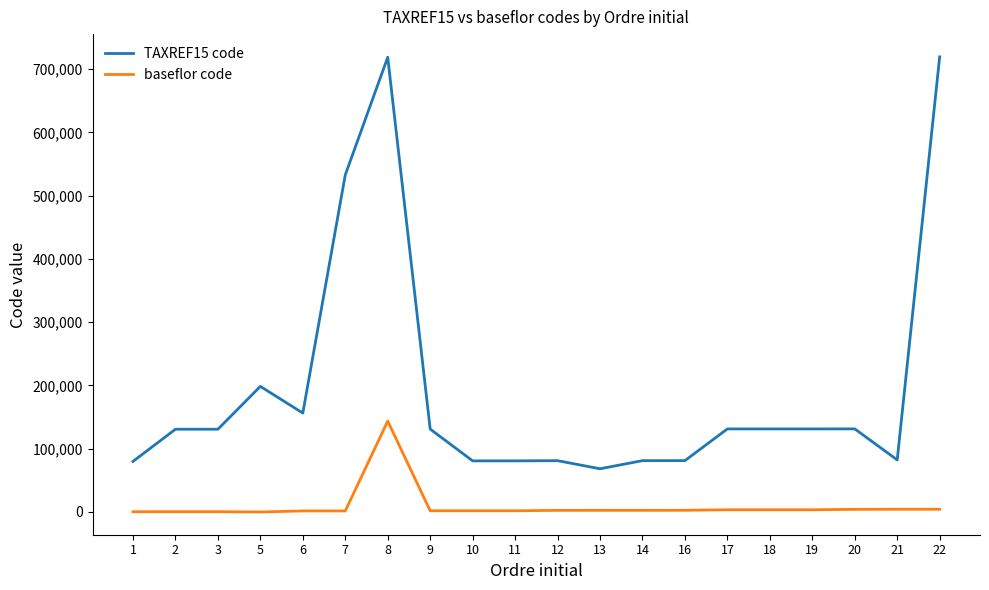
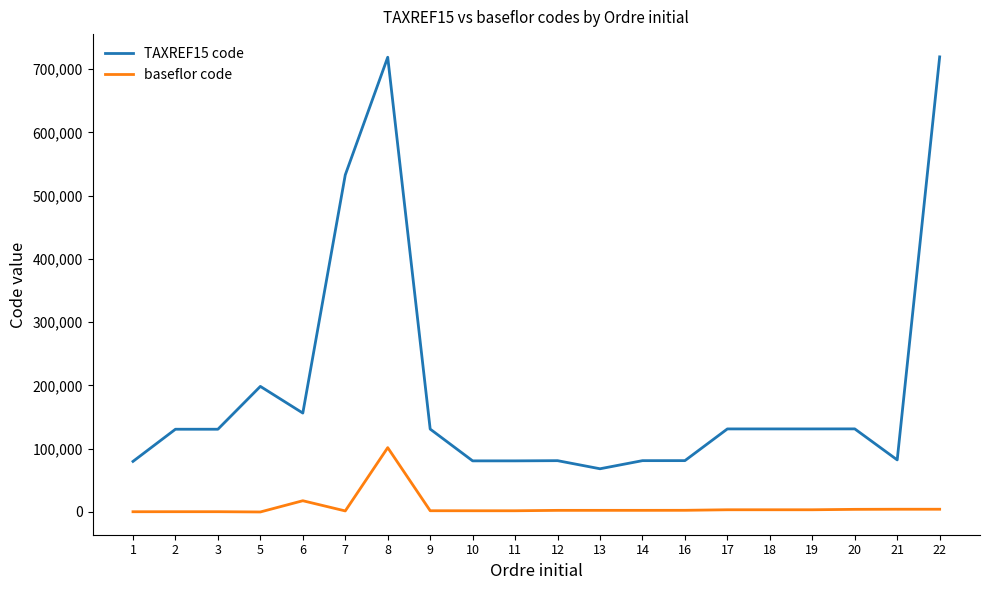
baseflor code, 6: 0 -> 20,000
baseflor code, 8: 140,000 -> 100,000
